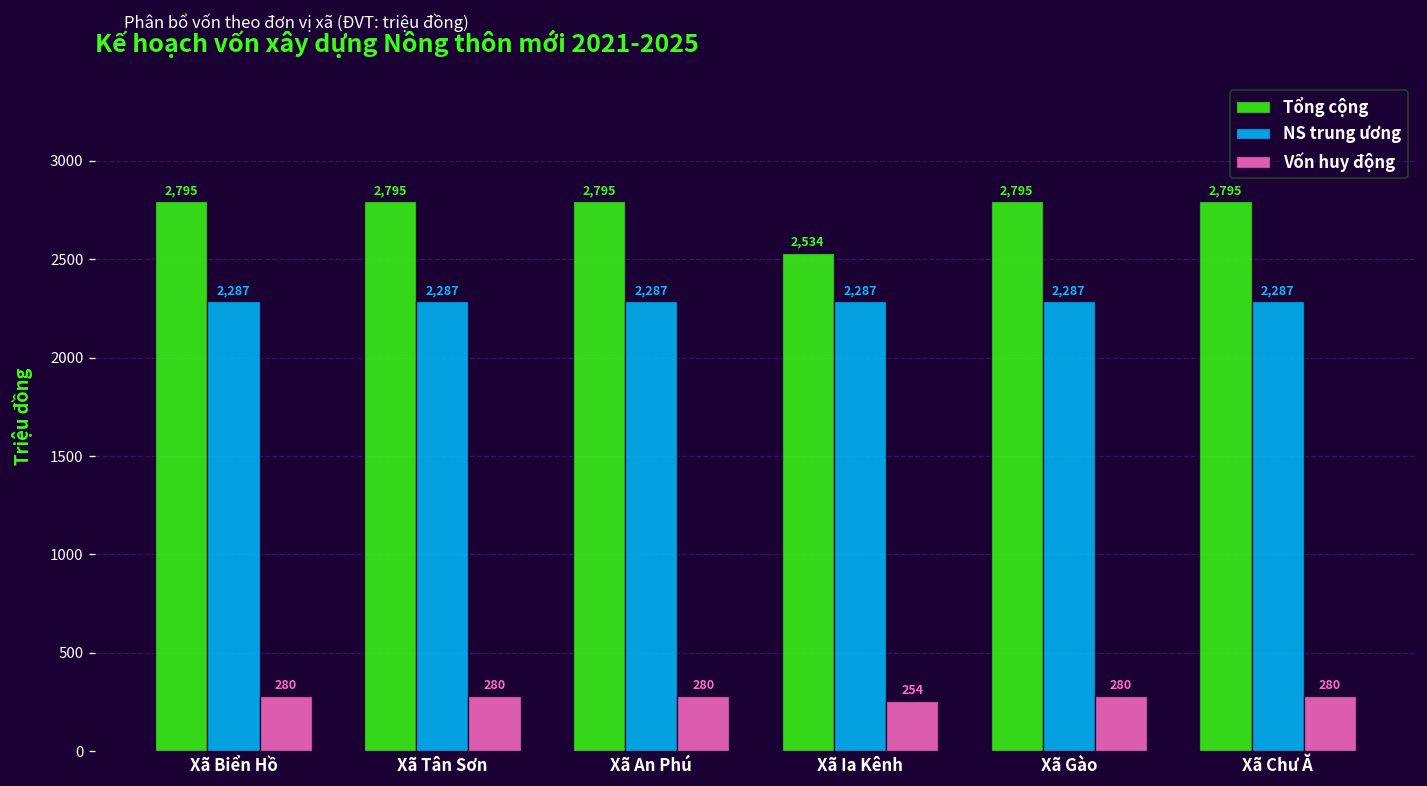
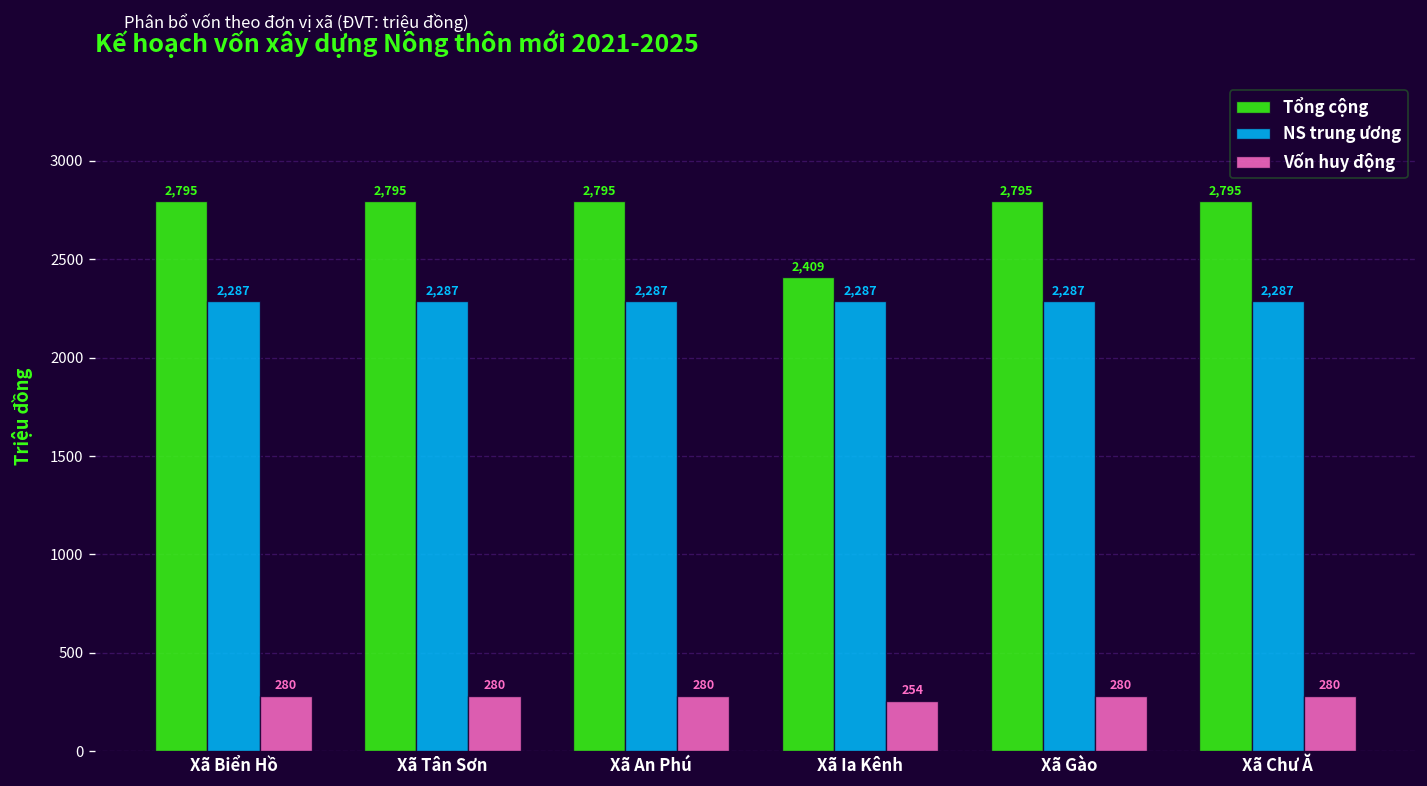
Tổng cộng, Xã Ia Kênh: 2,534 -> 2,409
